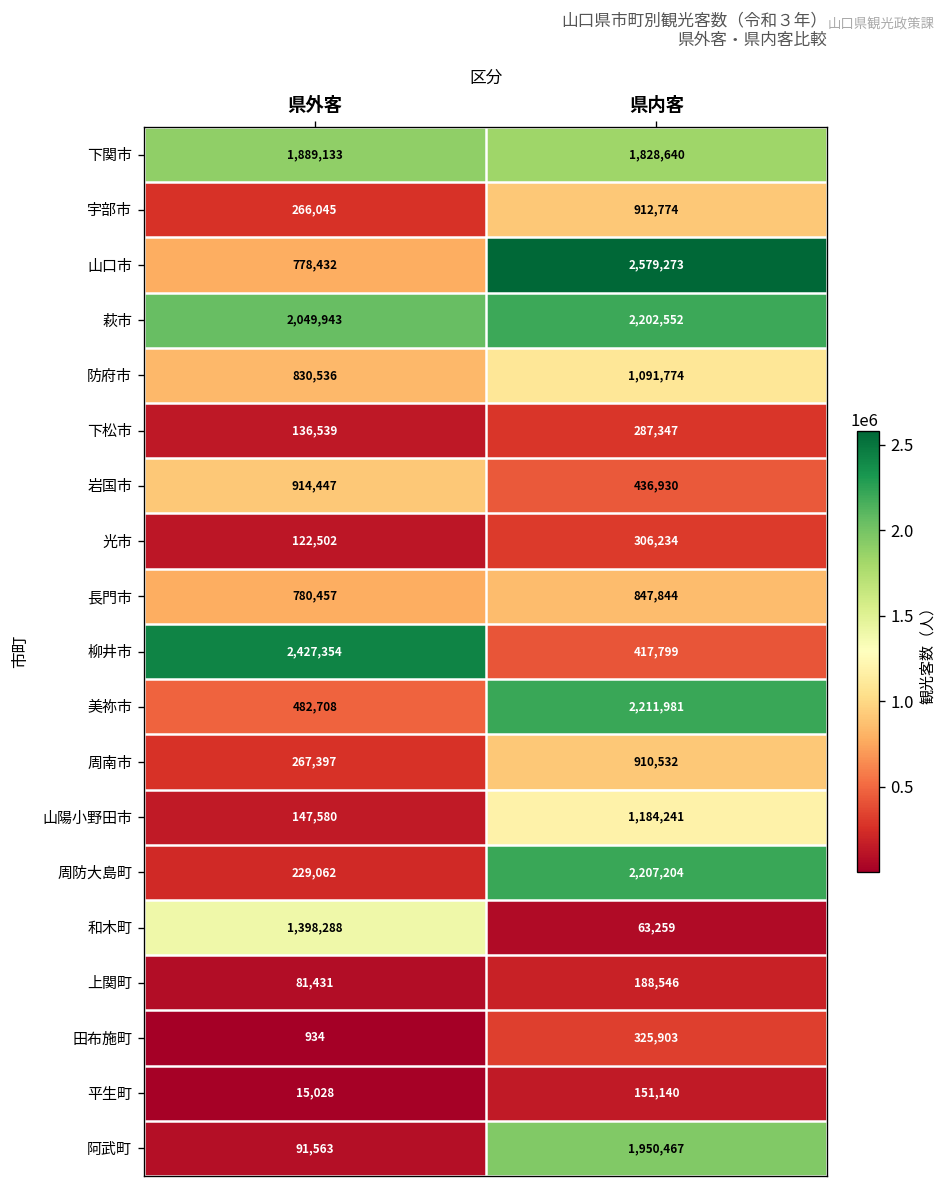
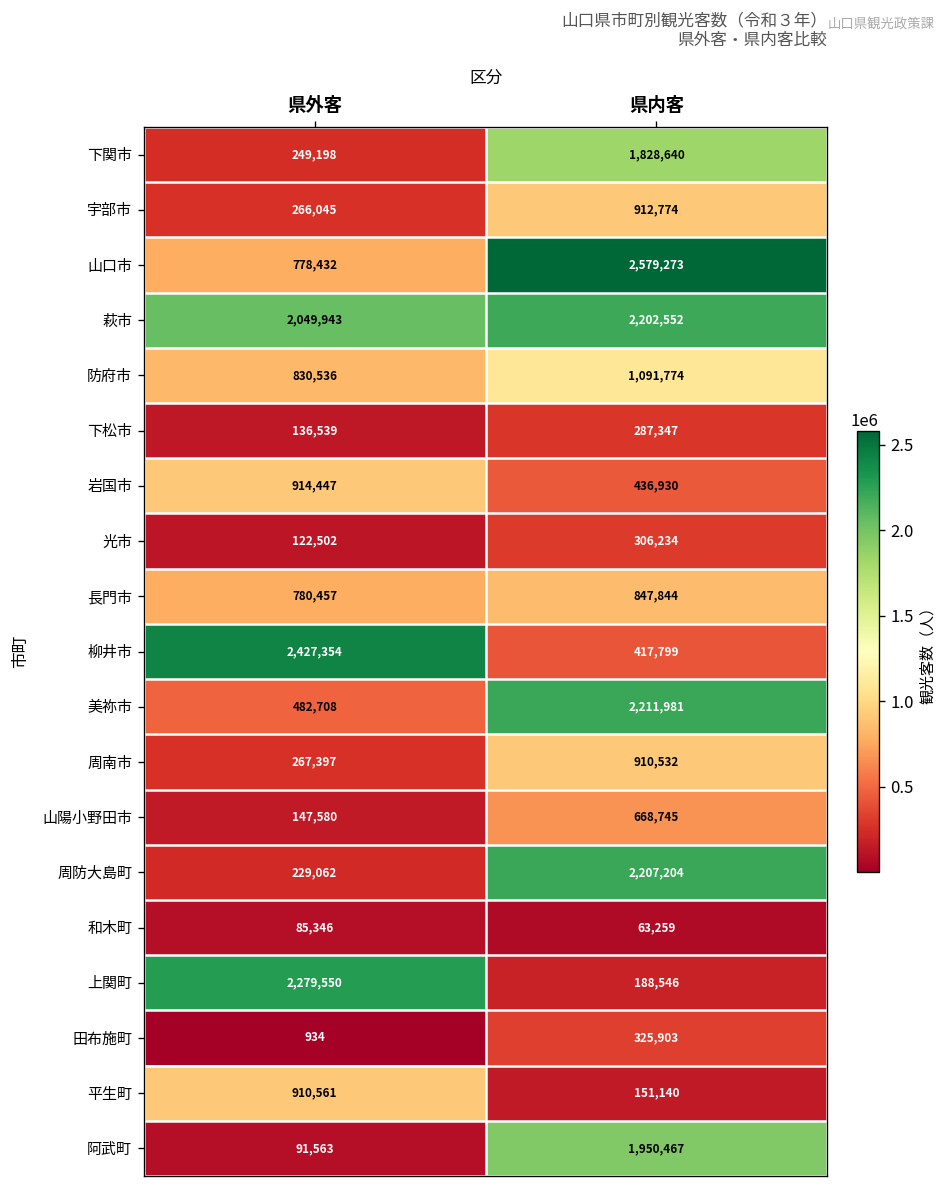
下関市, 県外客: 1,889,133 -> 249,198
山陽小野田市, 県内客: 1,184,241 -> 668,745
和木町, 県外客: 1,398,288 -> 85,346
上関町, 県外客: 81,431 -> 2,279,550
平生町, 県外客: 15,028 -> 910,561
